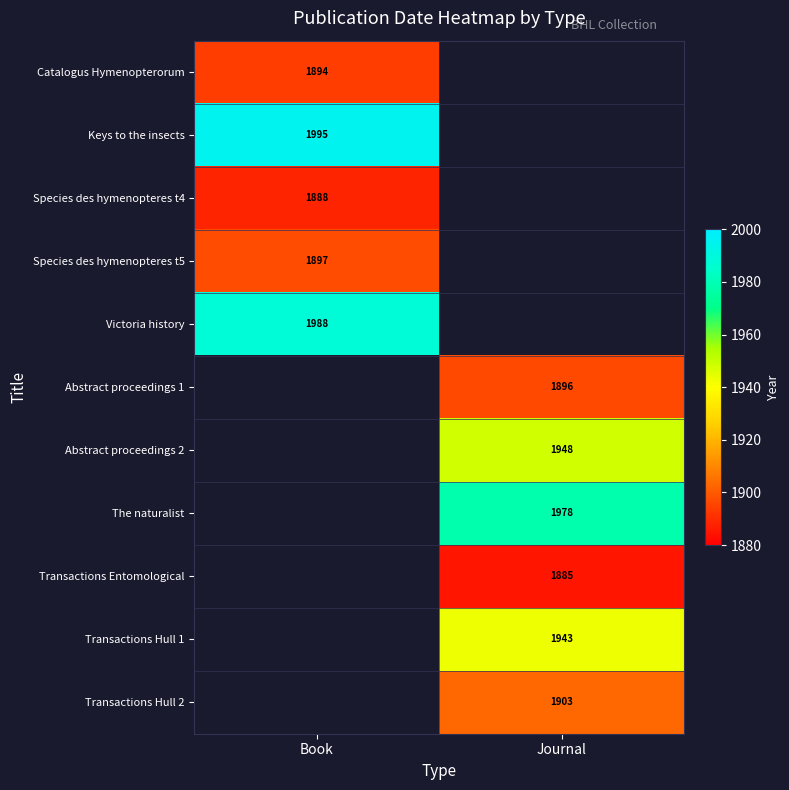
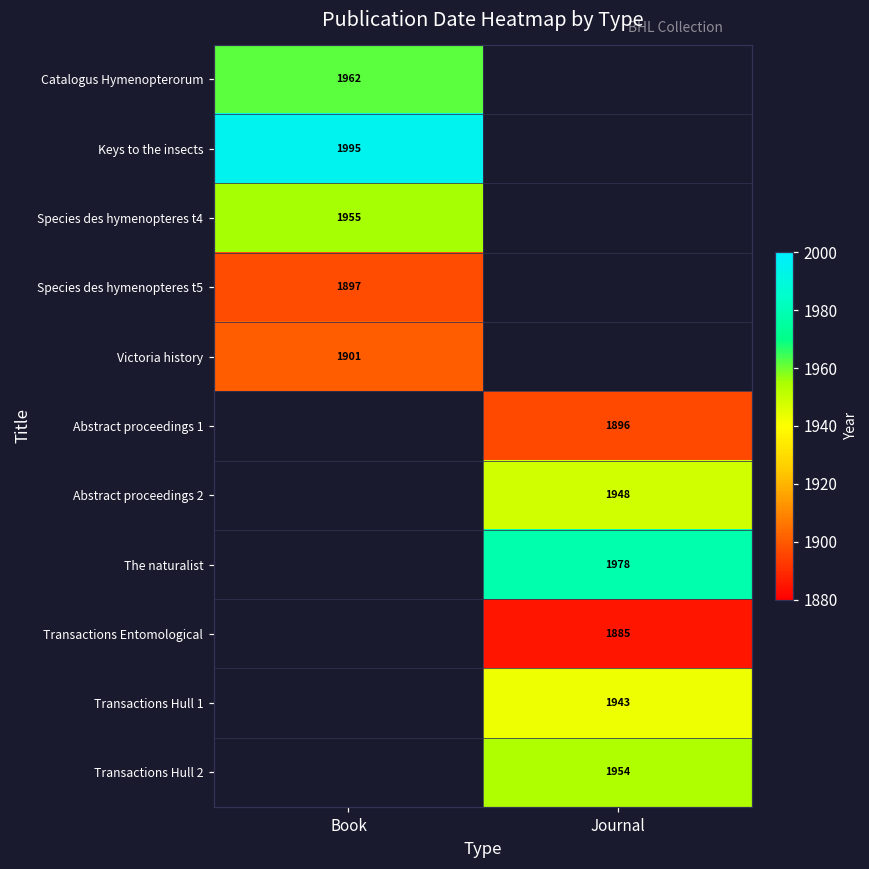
Catalogus Hymenopterorum, Book: 1894 -> 1962
Species des hymenopteres t4, Book: 1888 -> 1955
Victoria history, Book: 1988 -> 1901
Transactions Hull 2, Journal: 1903 -> 1954
